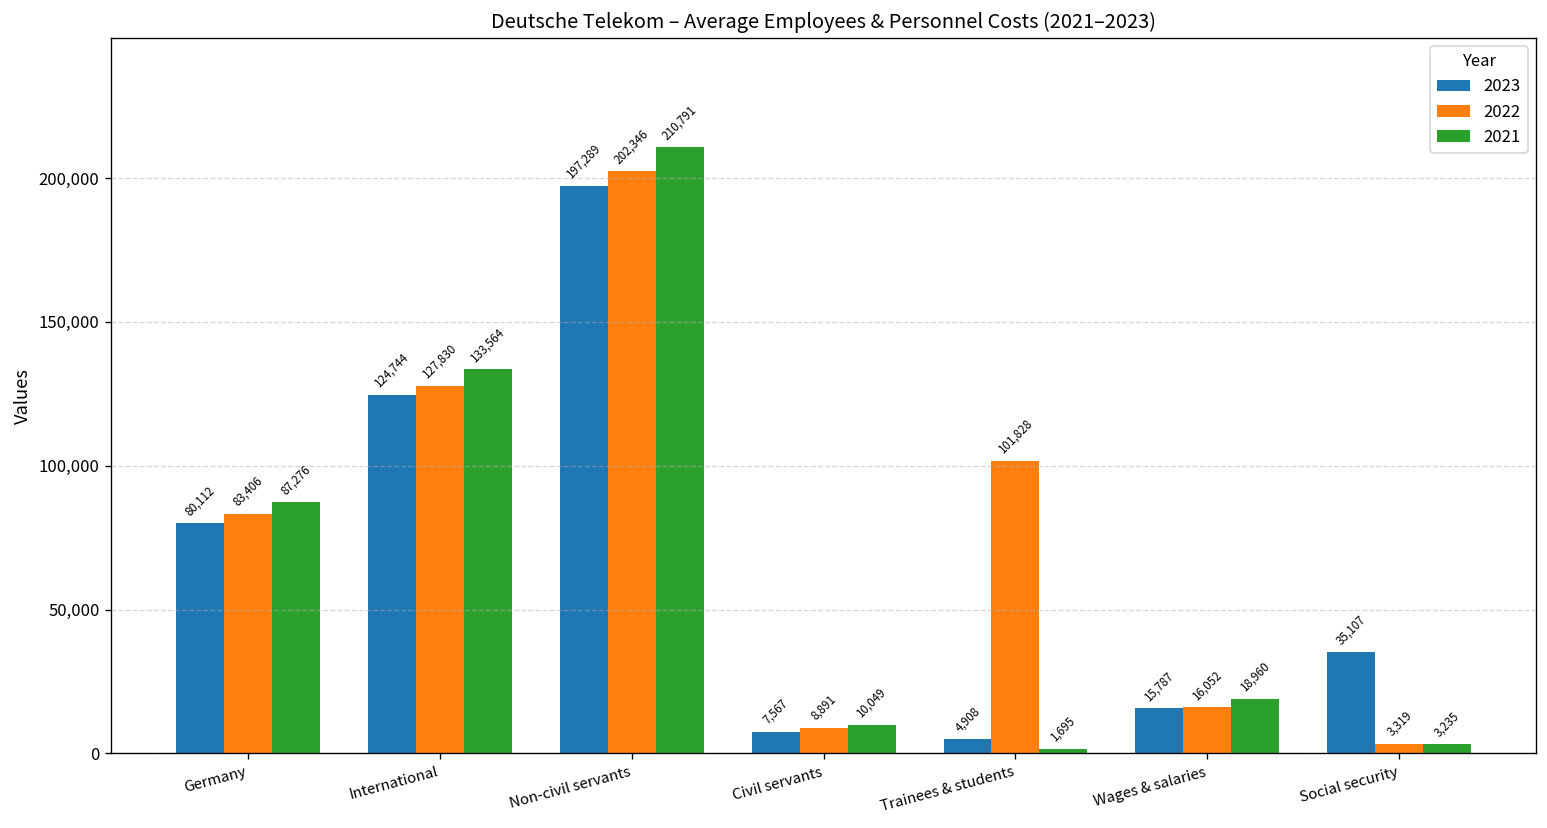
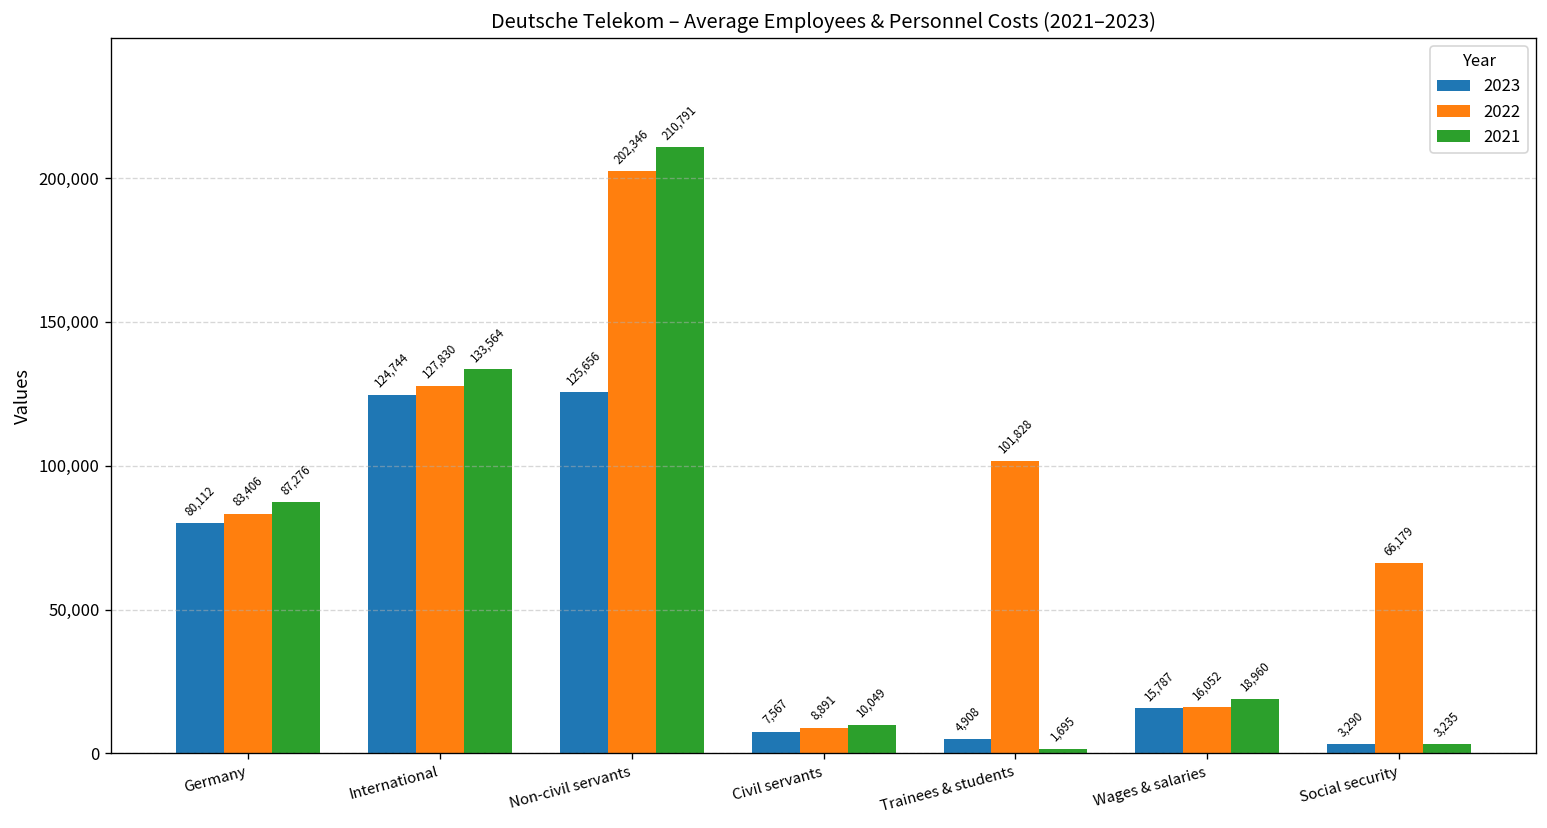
2023, Non-civil servants: 197,289 -> 125,656
2023, Social security: 35,107 -> 3,290
2022, Social security: 3,319 -> 66,179
